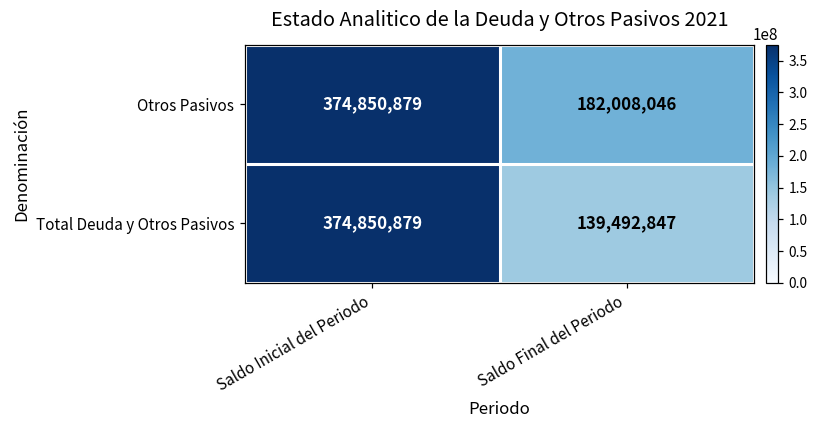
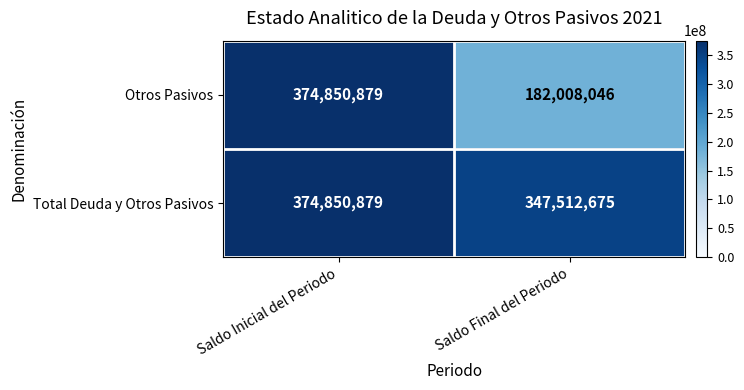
Total Deuda y Otros Pasivos, Saldo Final del Periodo: 139,492,847 -> 347,512,675
